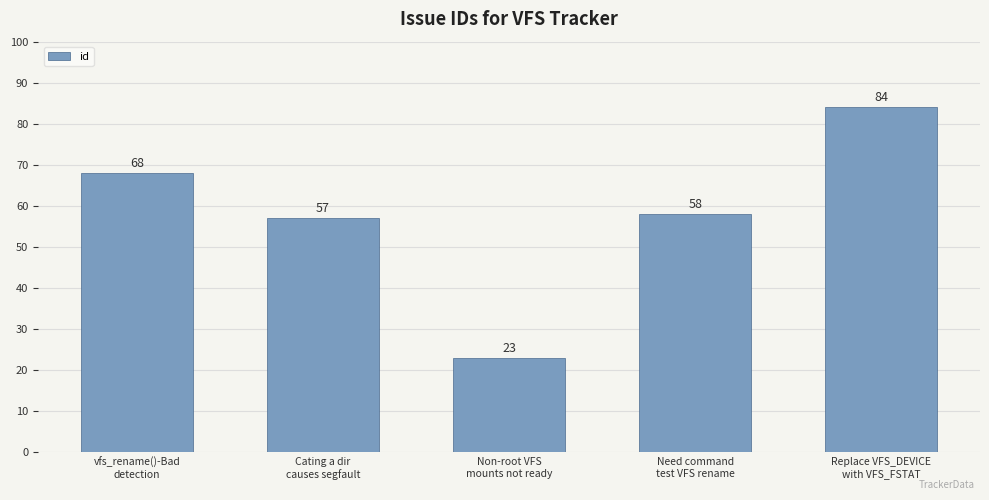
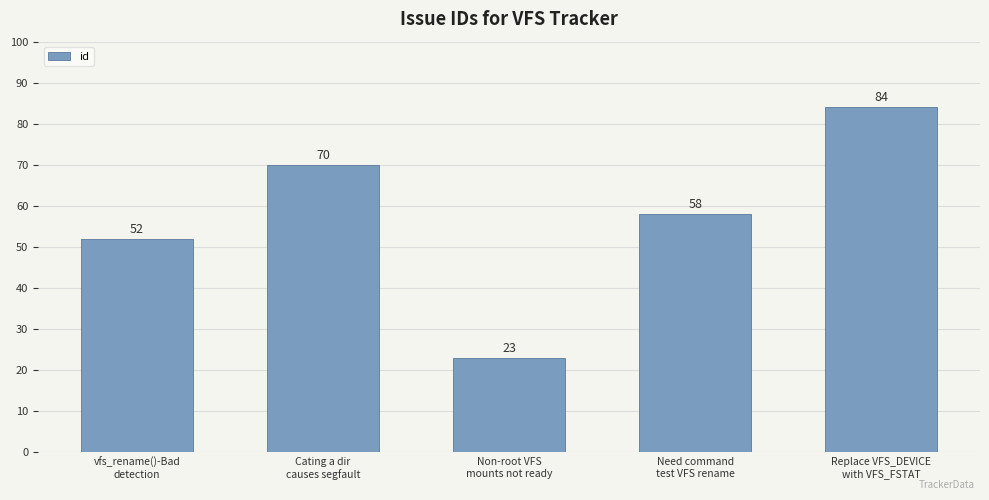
vfs_rename()-Bad detection: 68 -> 52
Cating a dir causes segfault: 57 -> 70
